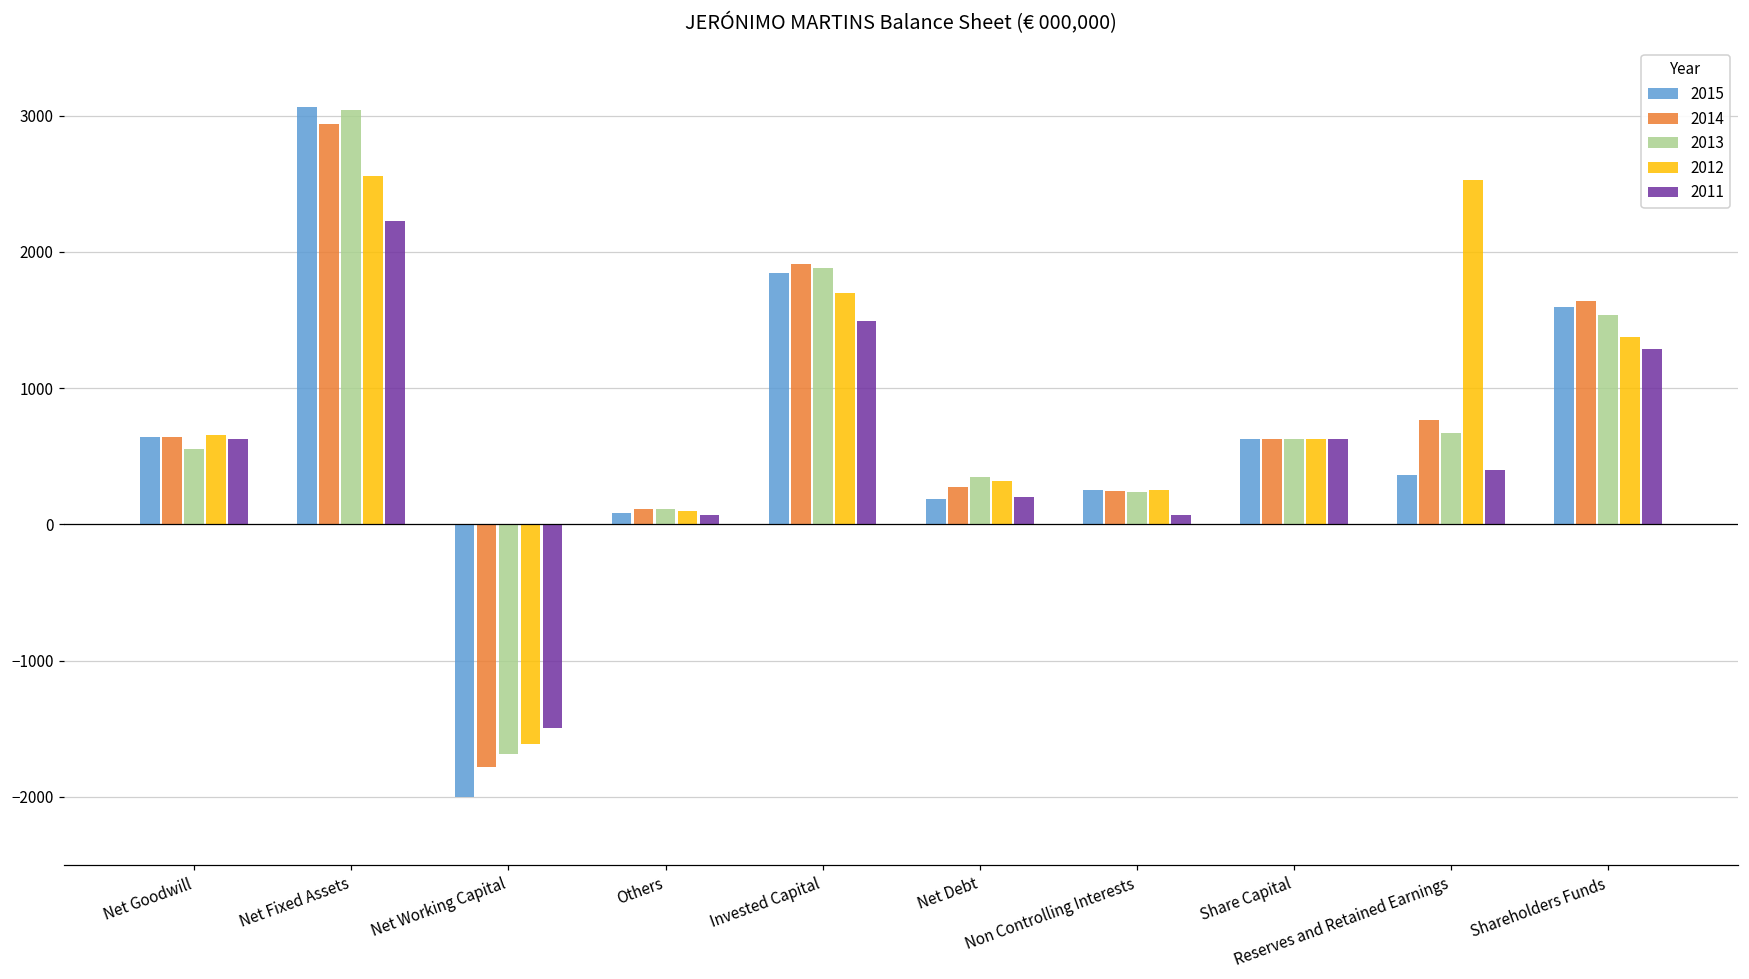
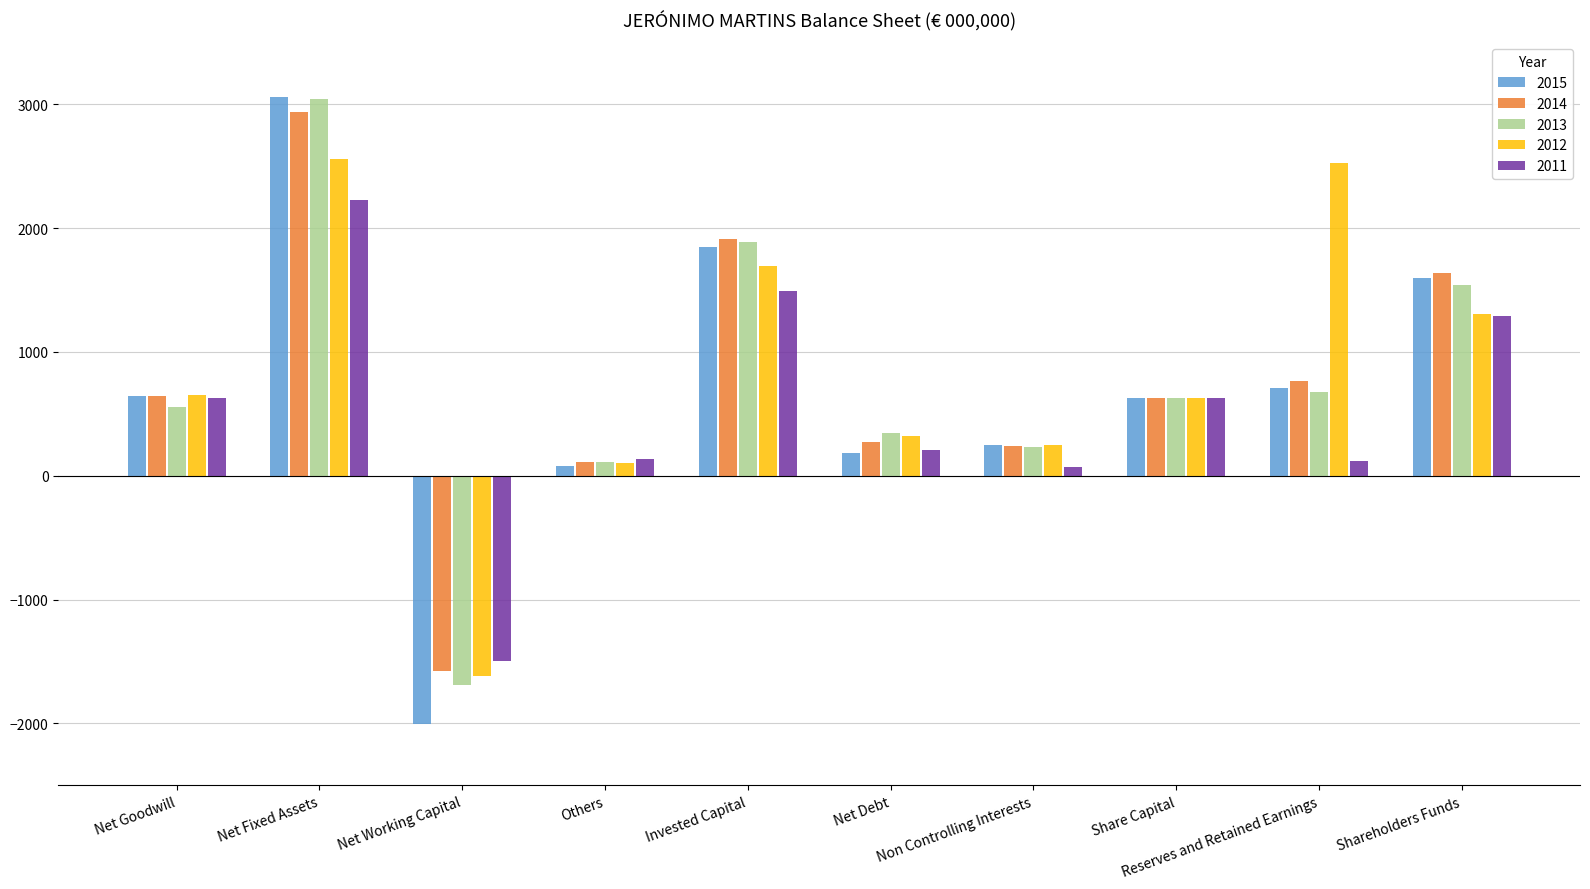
2014, Net Working Capital: -1780 -> -1580
2011, Others: 70 -> 140
2015, Reserves and Retained Earnings: 360 -> 710
2011, Reserves and Retained Earnings: 400 -> 120
2012, Shareholders Funds: 1370 -> 1300
